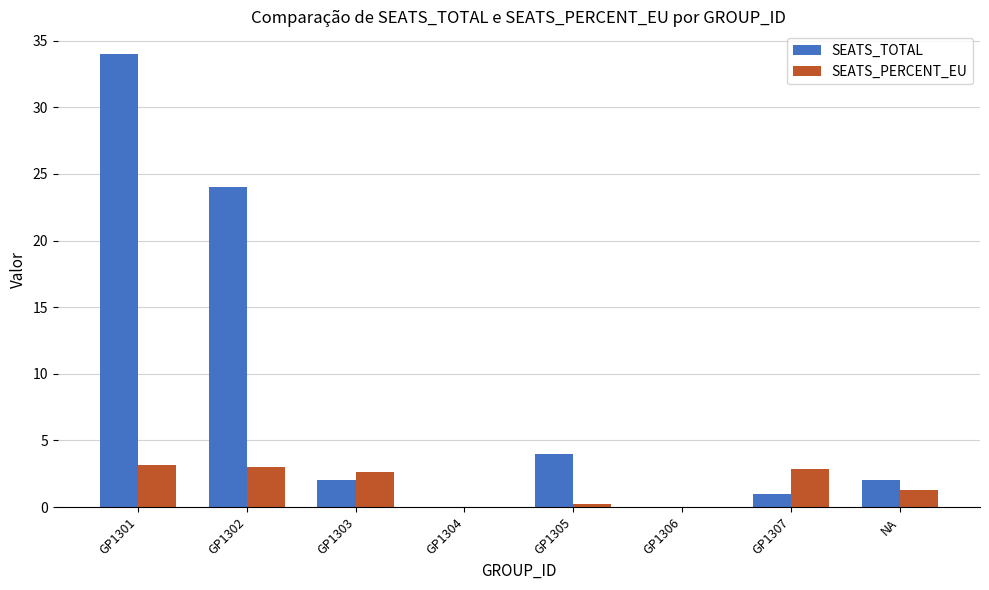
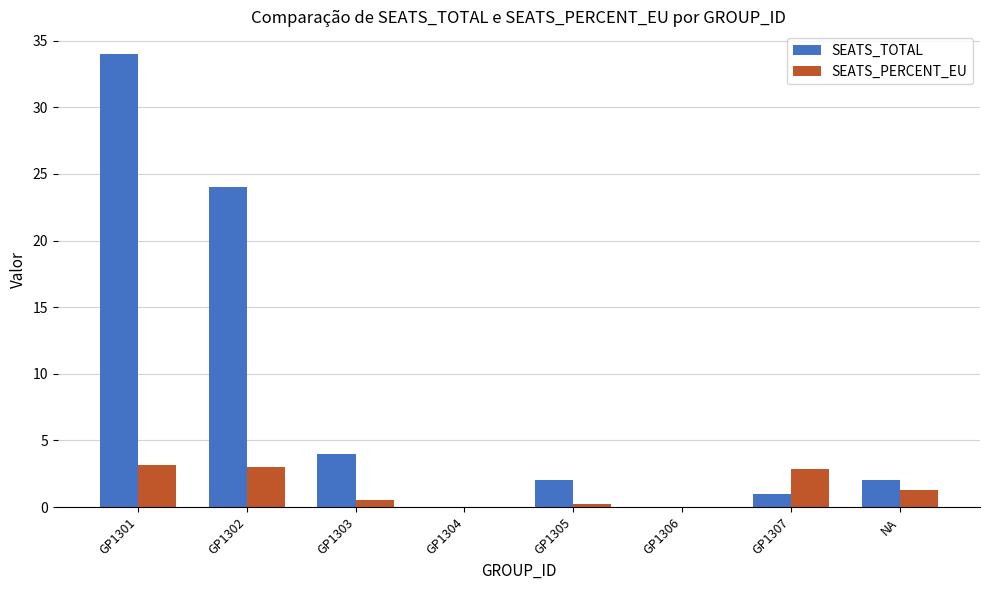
SEATS_TOTAL, GP1303: 2 -> 4
SEATS_PERCENT_EU, GP1303: 2.7 -> 0.5
SEATS_TOTAL, GP1305: 4 -> 2
